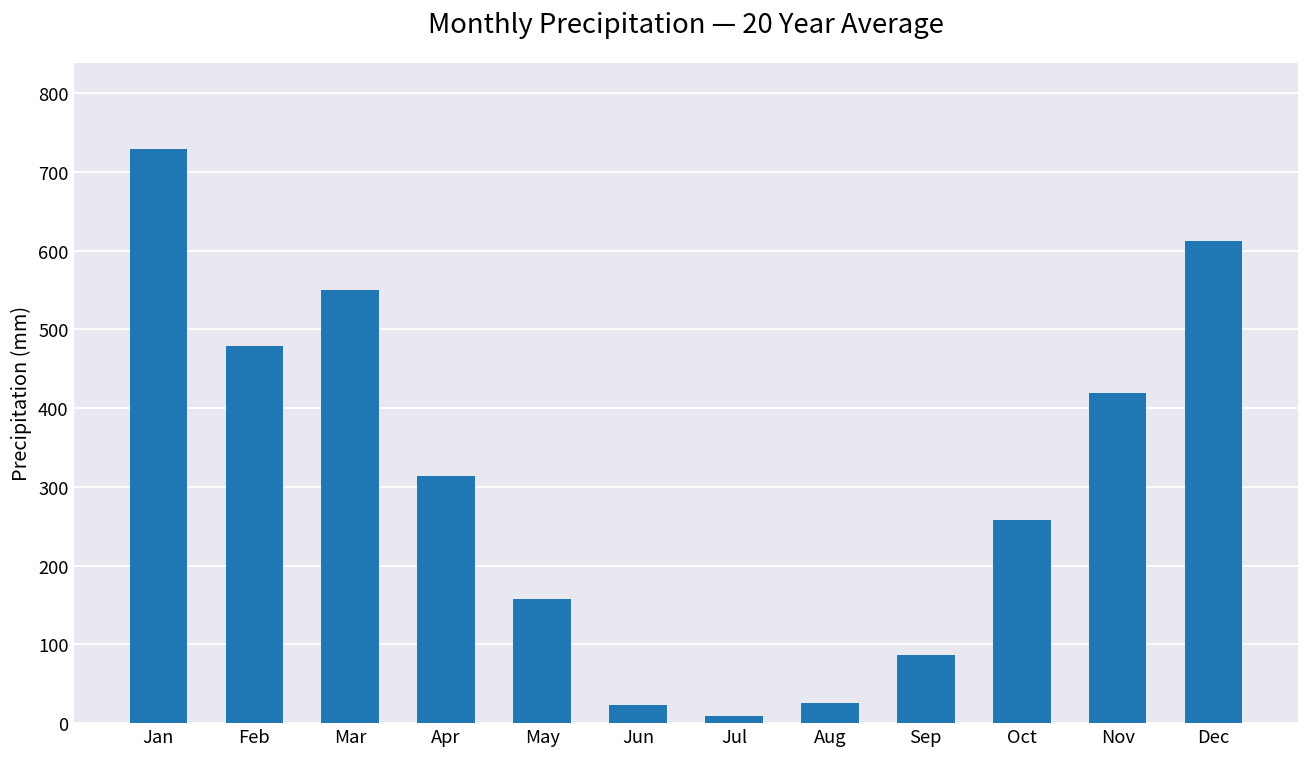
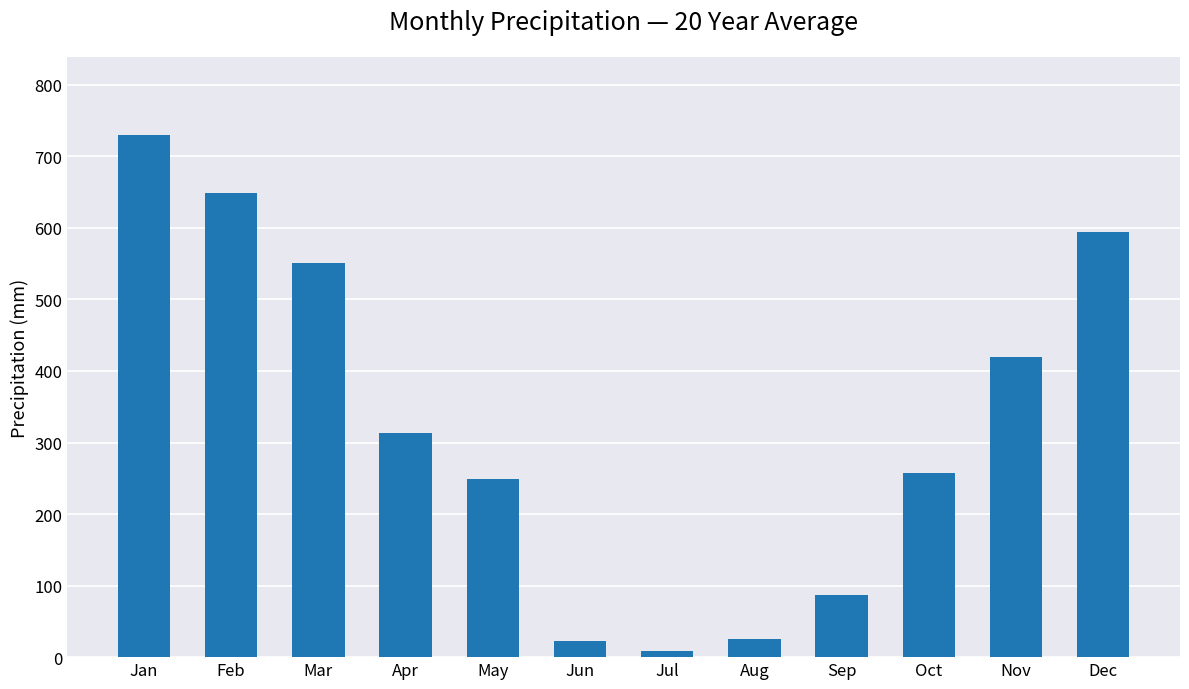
Feb: 480 -> 650
May: 160 -> 250
Dec: 610 -> 590
